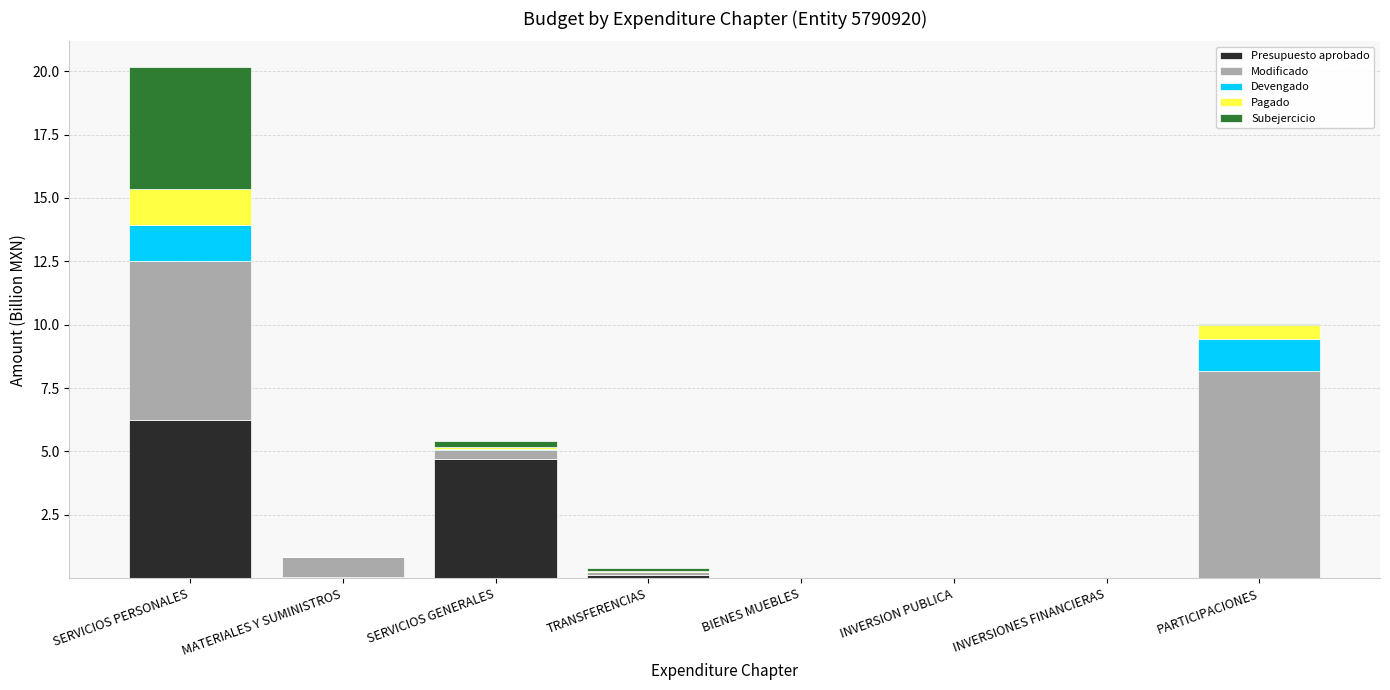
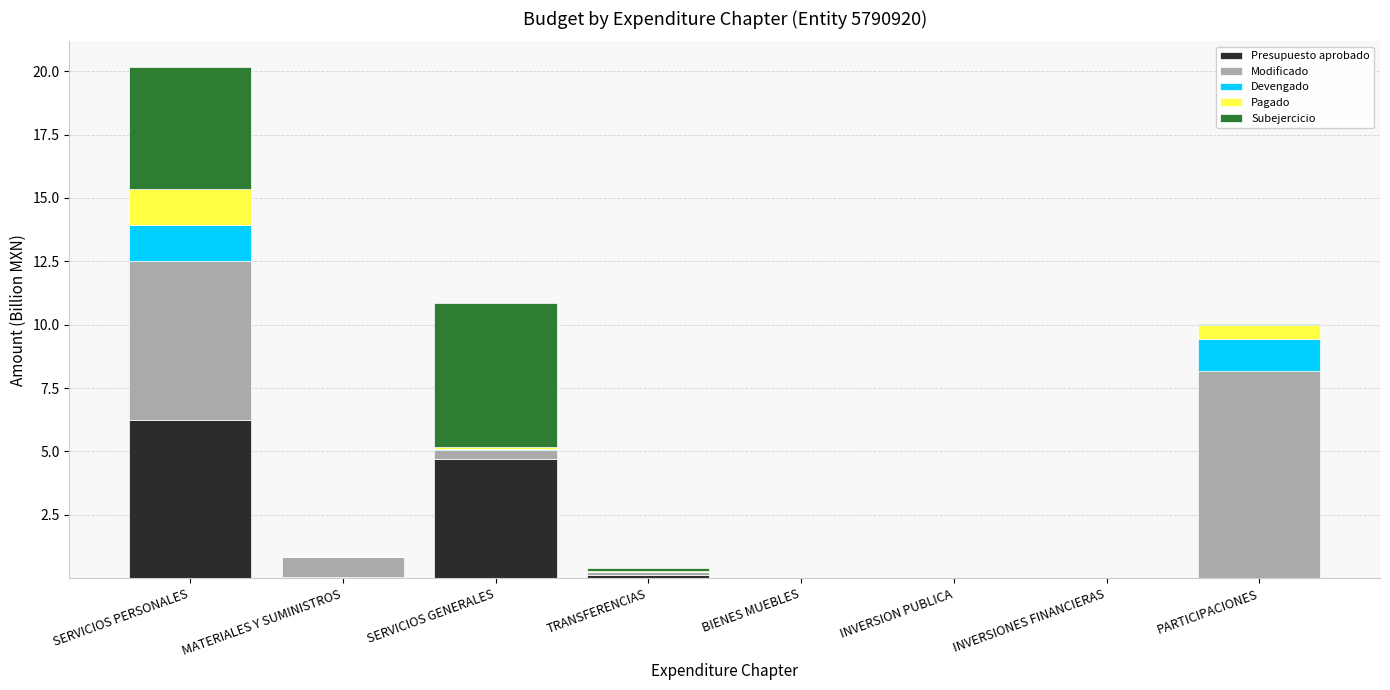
Subejercicio, SERVICIOS GENERALES: 0.3 -> 5.7
